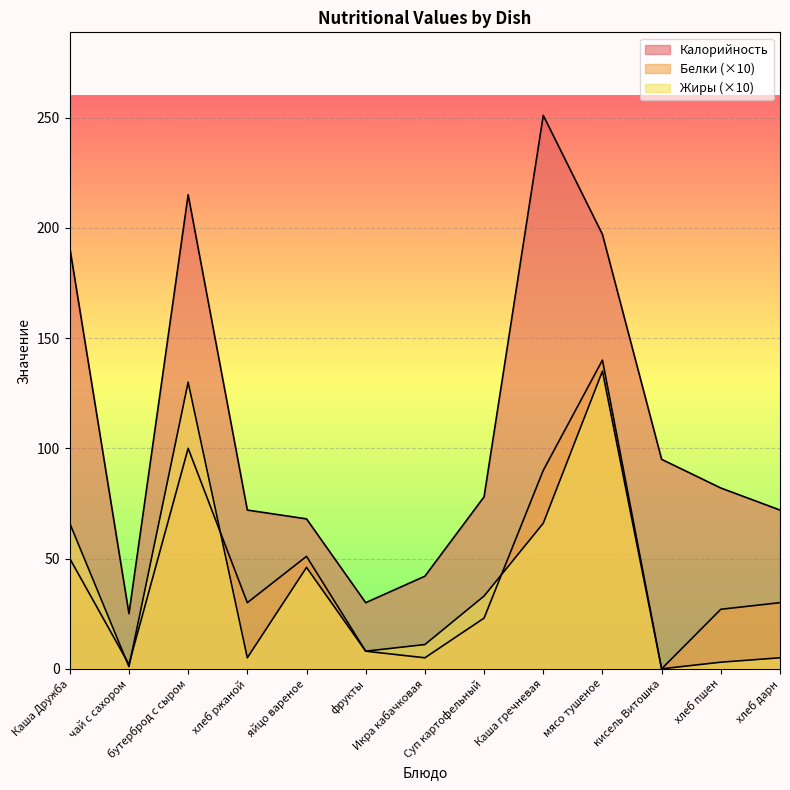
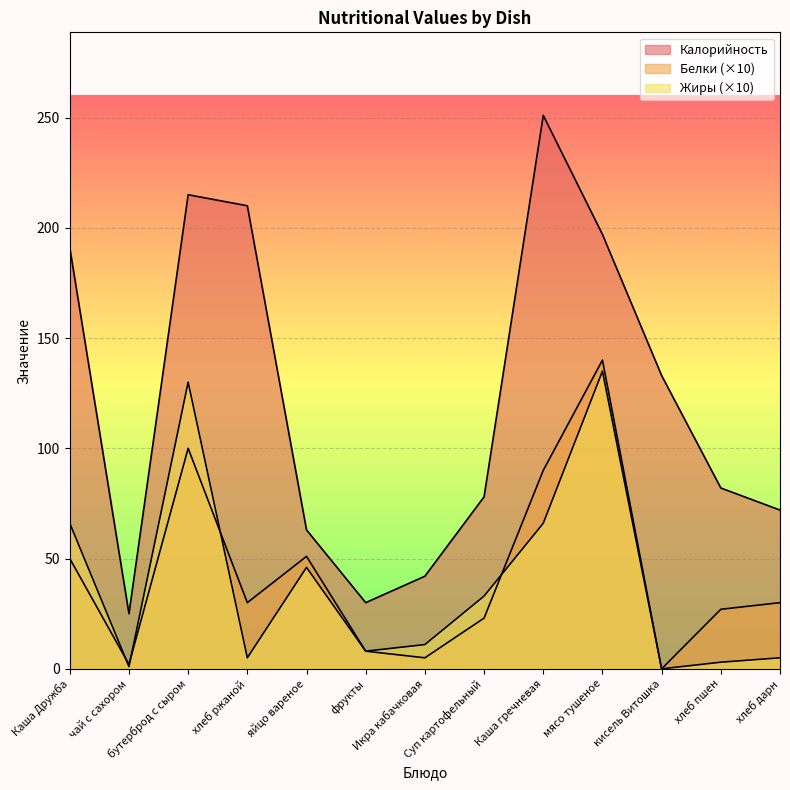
Калорийность, хлеб ржаной: 72 -> 210
Калорийность, яйцо вареное: 68 -> 63
Калорийность, кисель Витошка: 95 -> 133
